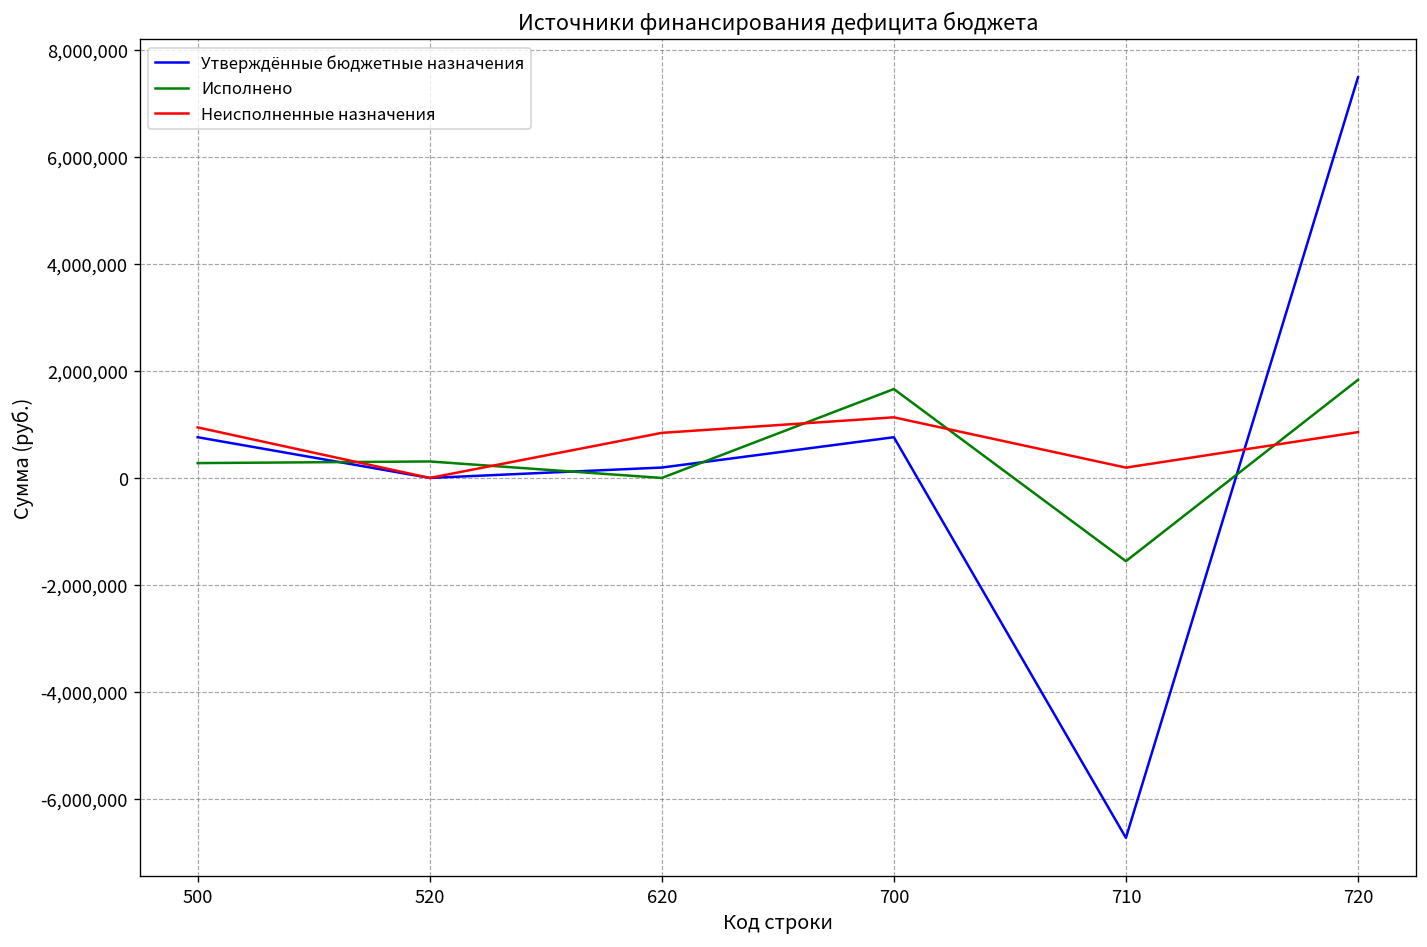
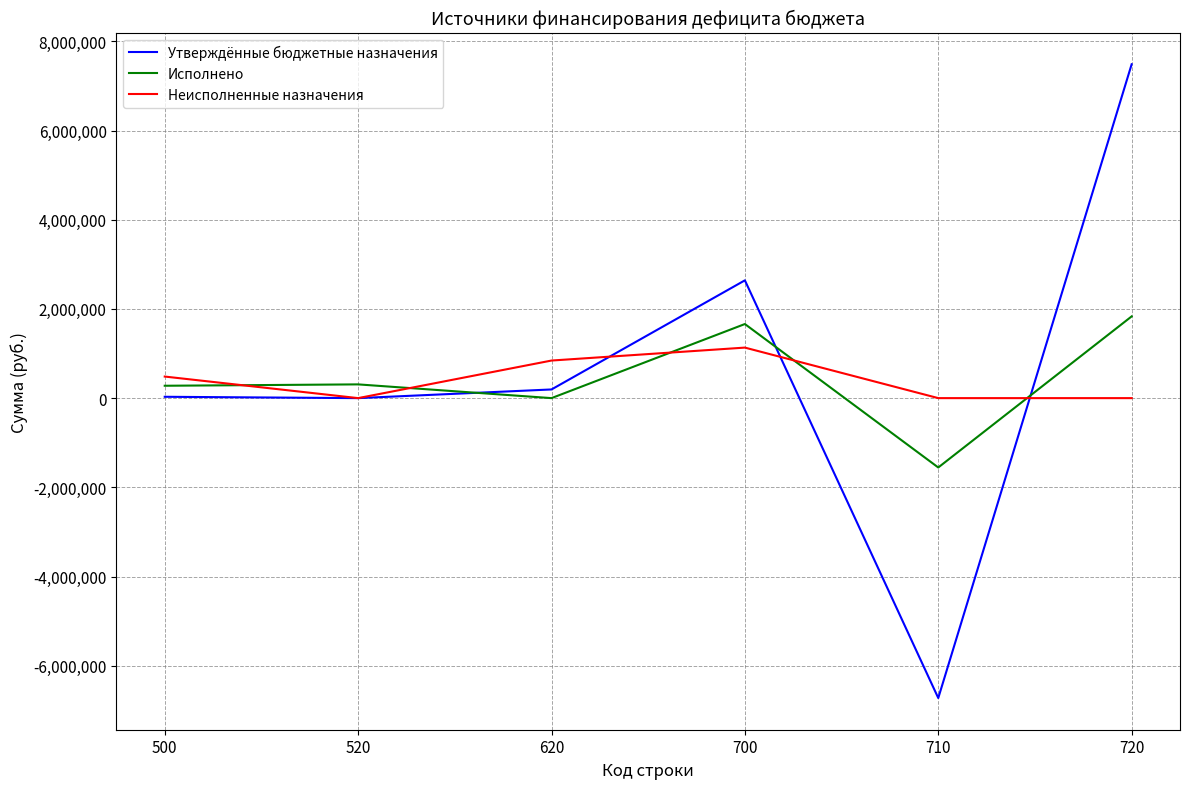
Утверждённые бюджетные назначения, 500: 800,000 -> 0
Неисполненные назначения, 500: 900,000 -> 500,000
Утверждённые бюджетные назначения, 700: 800,000 -> 2,600,000
Неисполненные назначения, 710: 200,000 -> 0
Неисполненные назначения, 720: 900,000 -> 0
